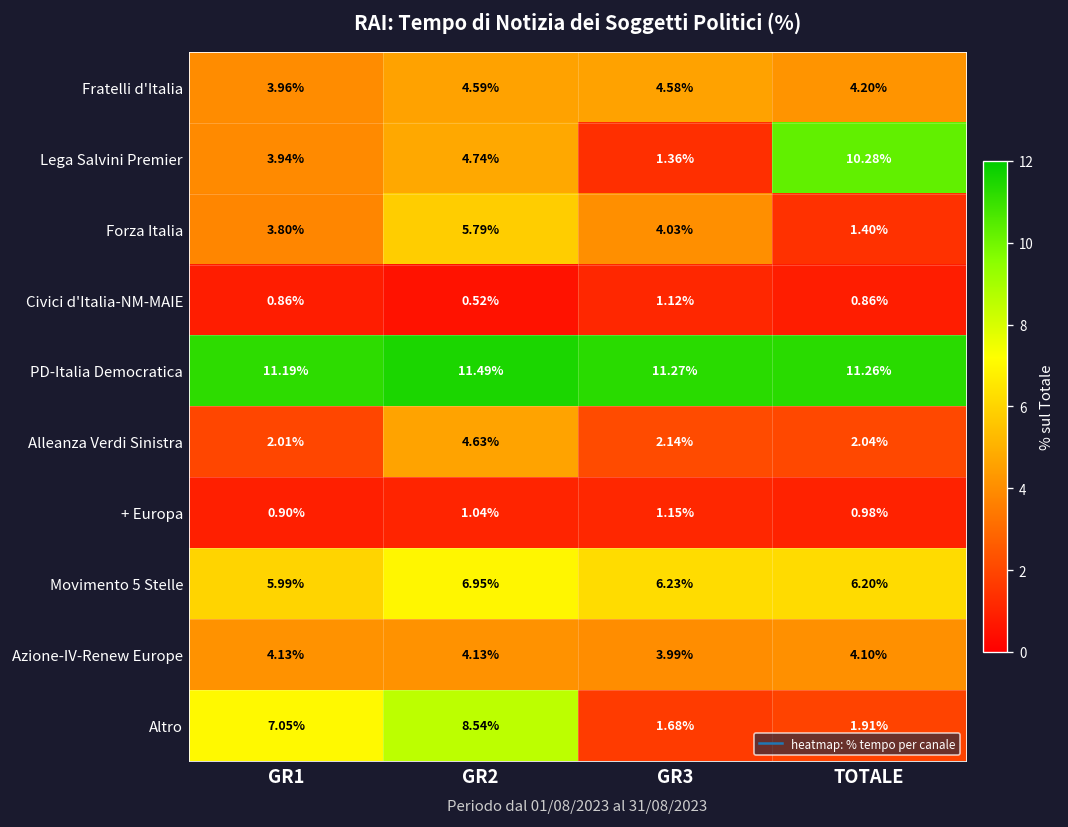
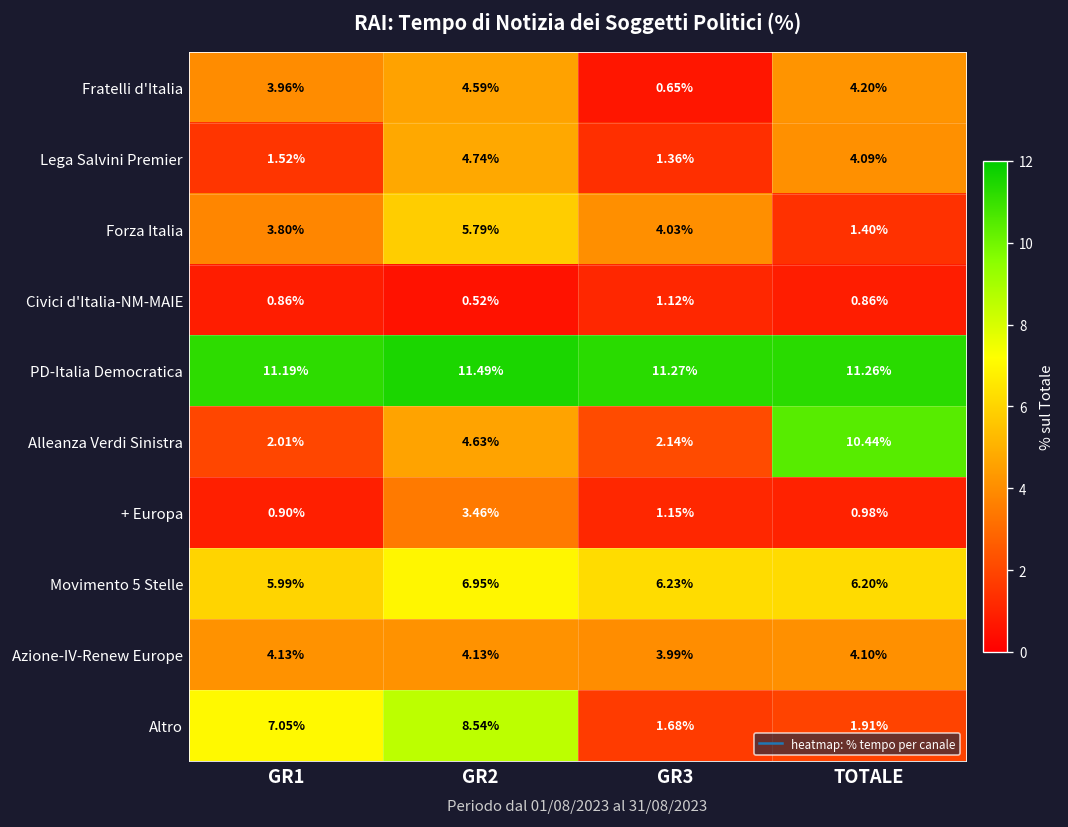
Fratelli d'Italia, GR3: 4.58% -> 0.65%
Lega Salvini Premier, GR1: 3.94% -> 1.52%
Lega Salvini Premier, TOTALE: 10.28% -> 4.09%
Alleanza Verdi Sinistra, TOTALE: 2.04% -> 10.44%
+ Europa, GR2: 1.04% -> 3.46%
